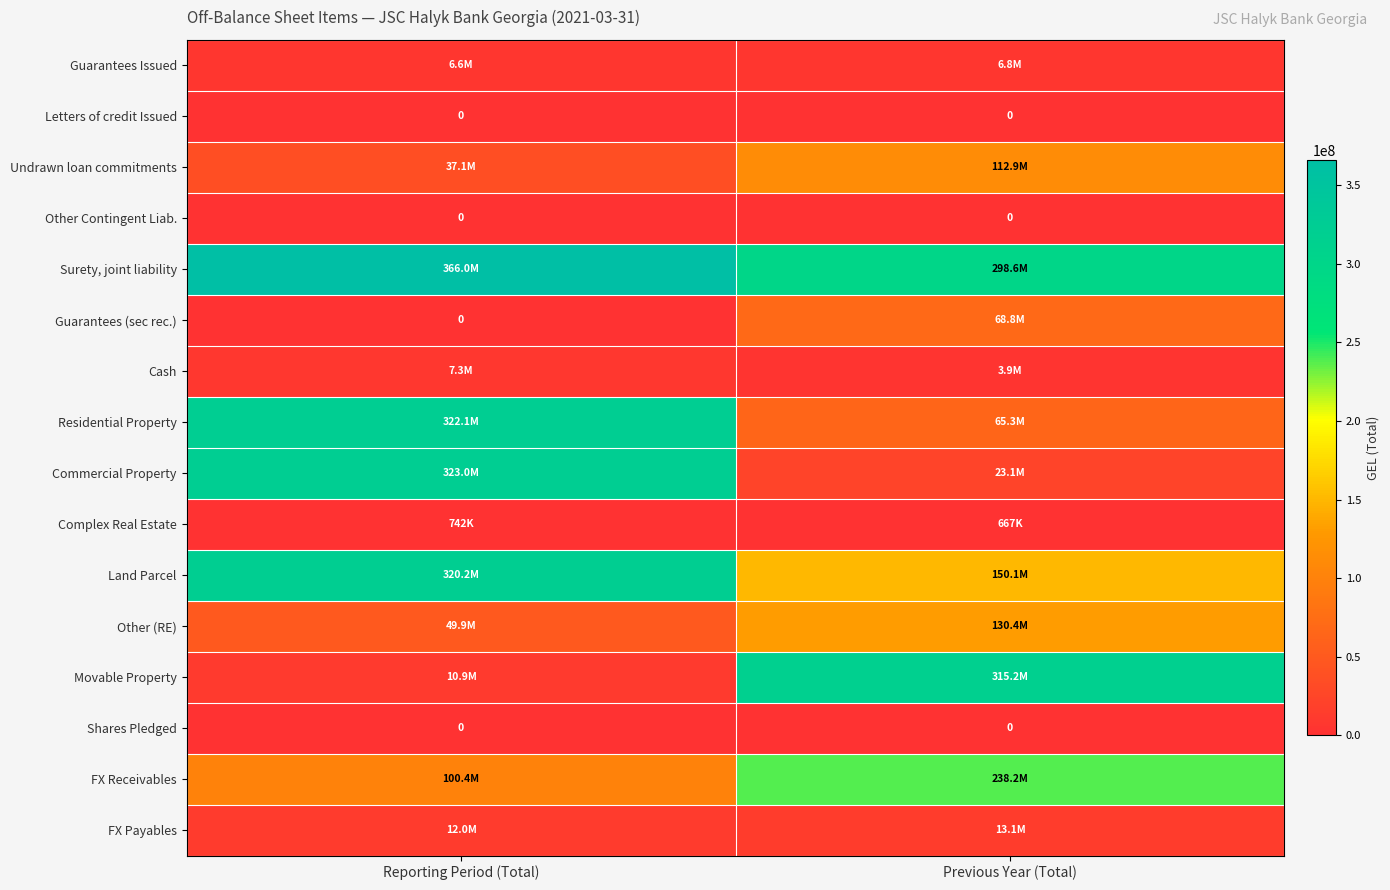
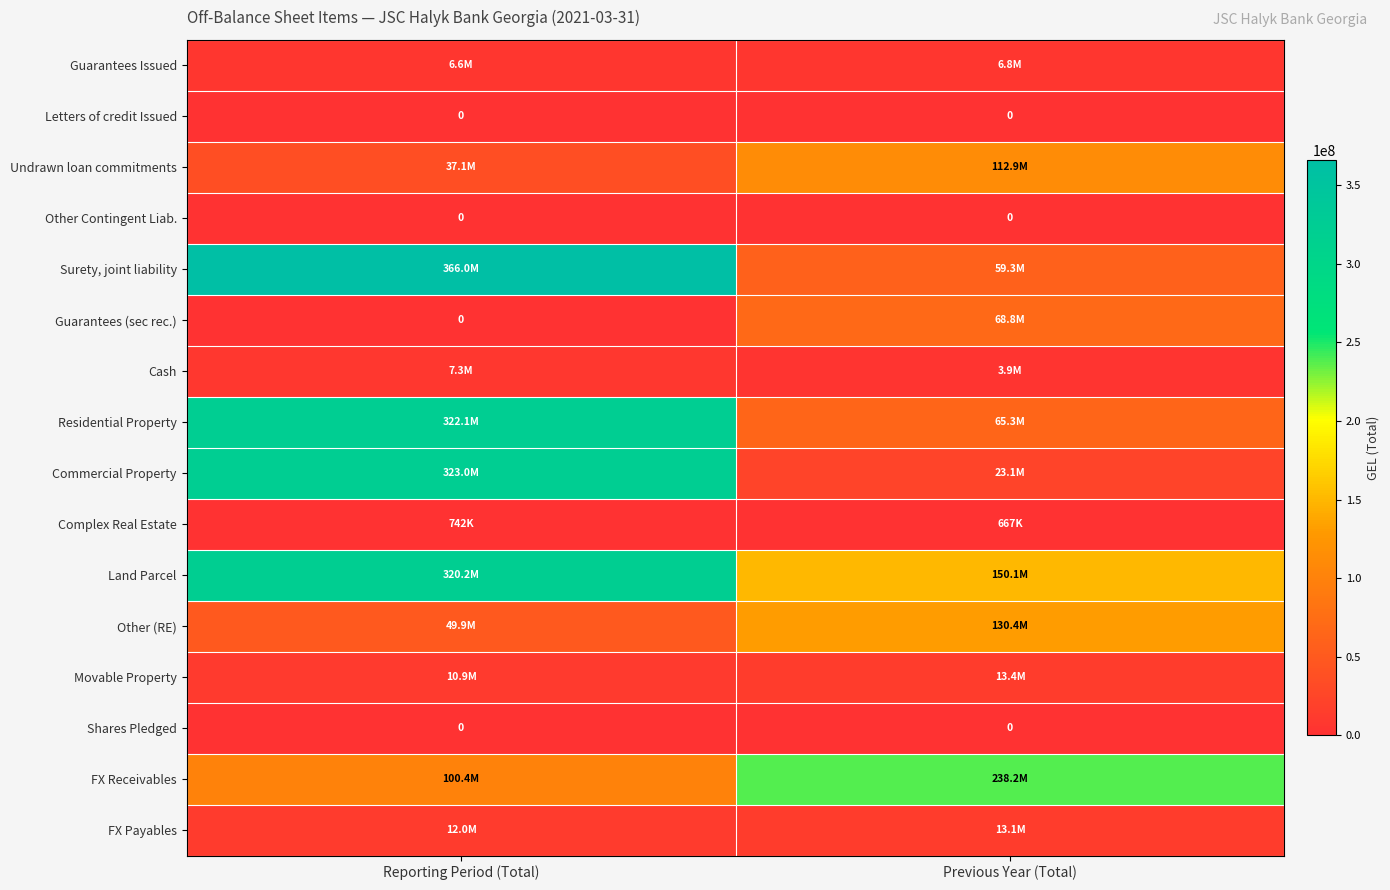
Surety, joint liability, Previous Year (Total): 298.6M -> 59.3M
Movable Property, Previous Year (Total): 315.2M -> 13.4M
